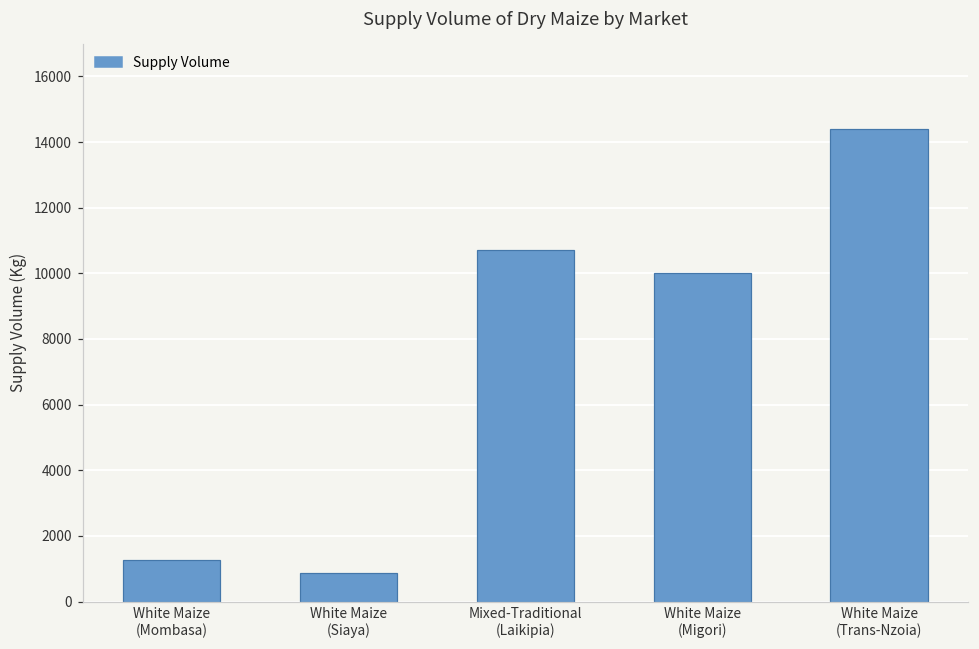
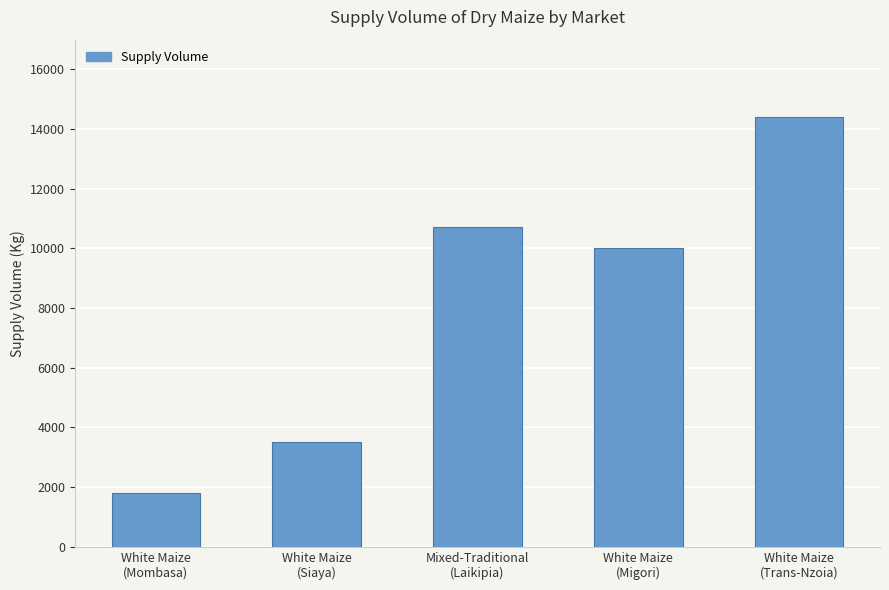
White Maize (Mombasa): 1300 -> 1800
White Maize (Siaya): 900 -> 3500
